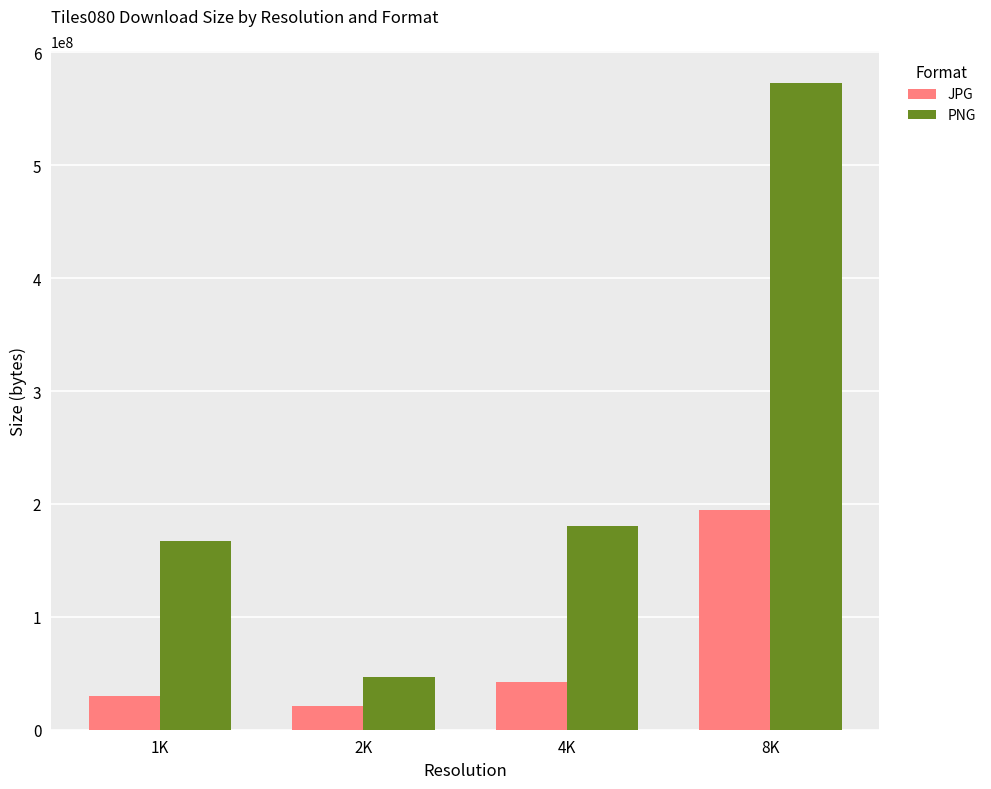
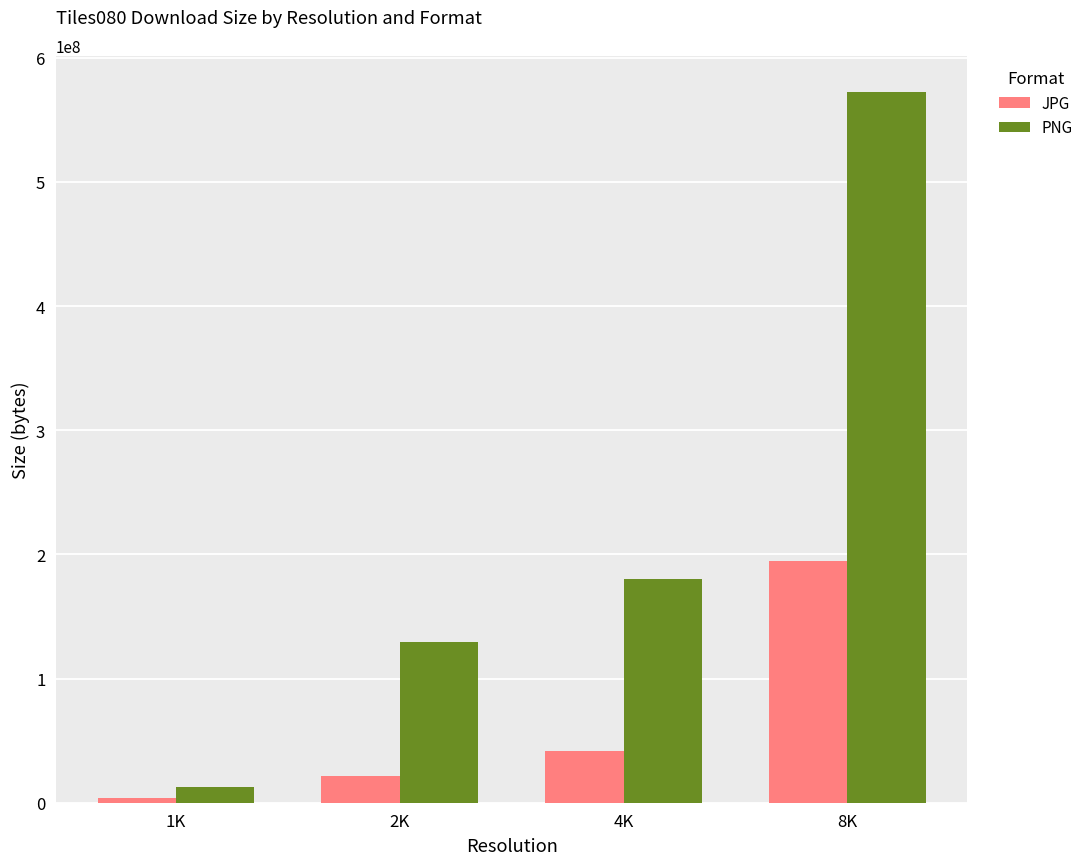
JPG, 1K: 30000000 -> 4000000
PNG, 1K: 167000000 -> 12000000
PNG, 2K: 46000000 -> 130000000
